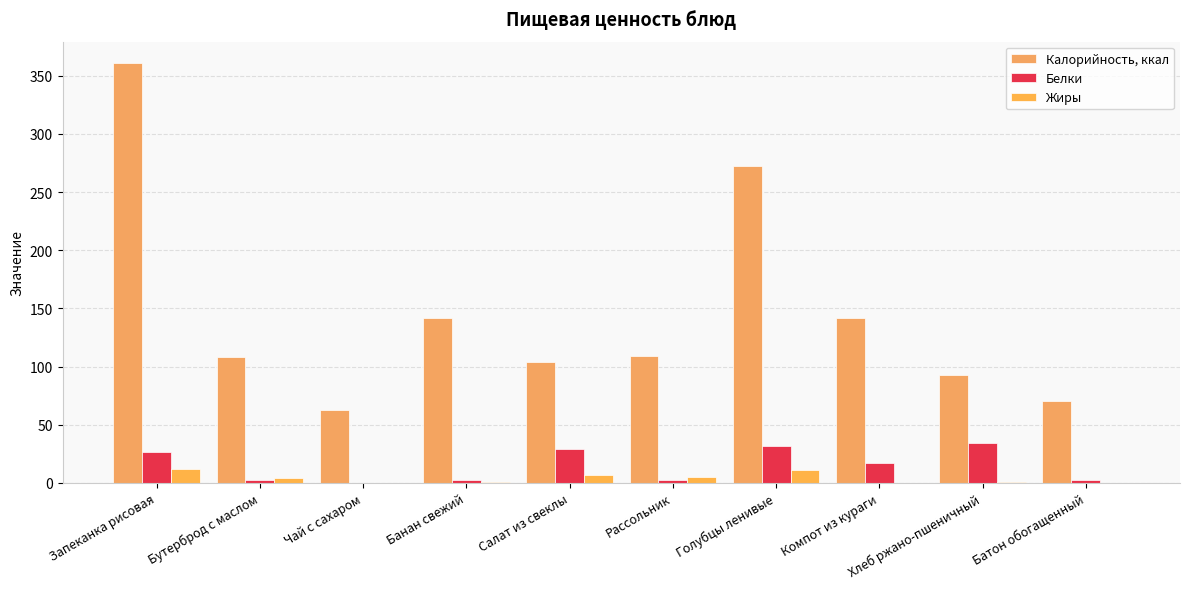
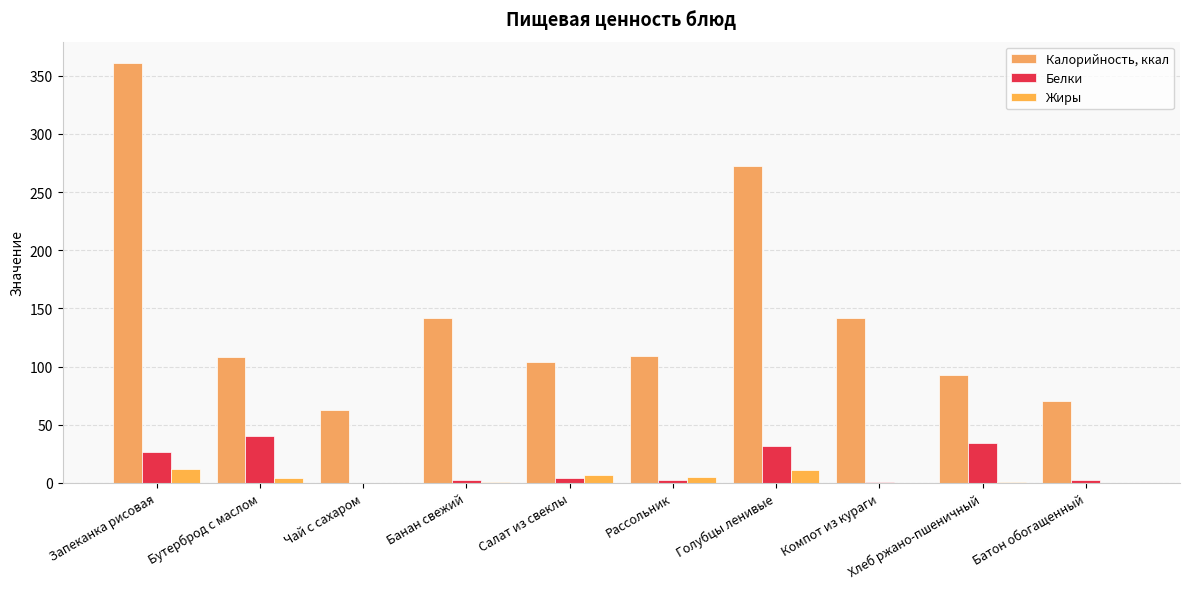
Белки, Бутерброд с маслом: 2 -> 41
Белки, Салат из свеклы: 29 -> 5
Белки, Компот из кураги: 17 -> 1
